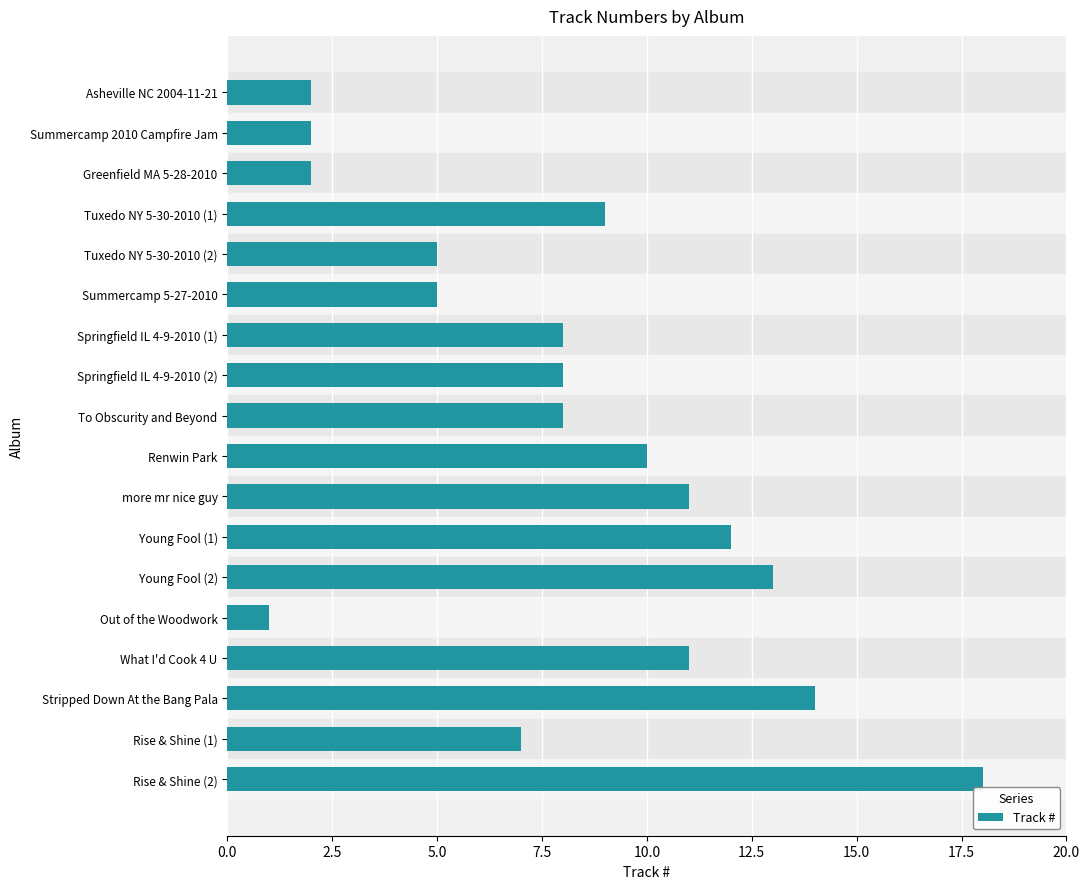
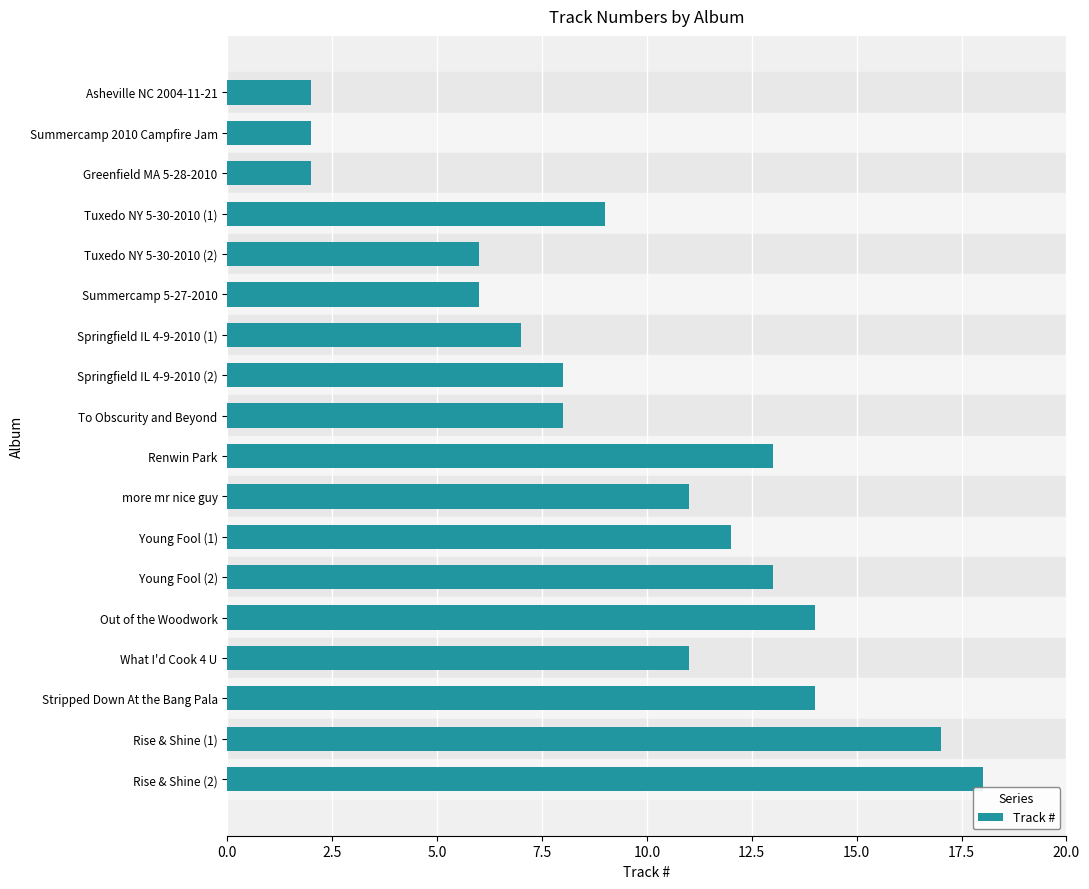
Tuxedo NY 5-30-2010 (2): 5 -> 6
Summercamp 5-27-2010: 5 -> 6
Springfield IL 4-9-2010 (1): 8 -> 7
Renwin Park: 10 -> 13
Out of the Woodwork: 1 -> 14
Rise & Shine (1): 7 -> 17
